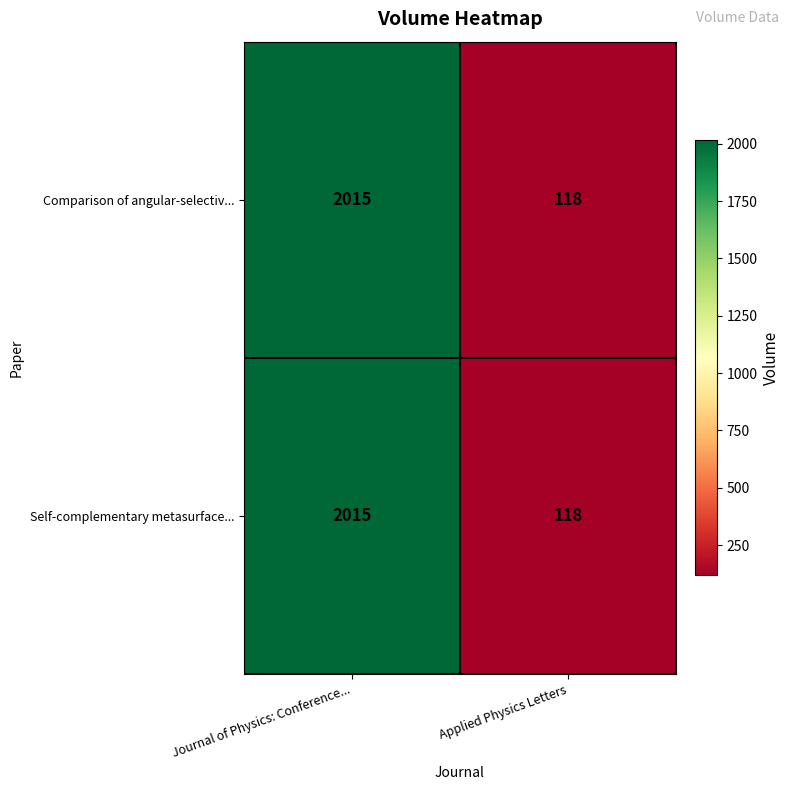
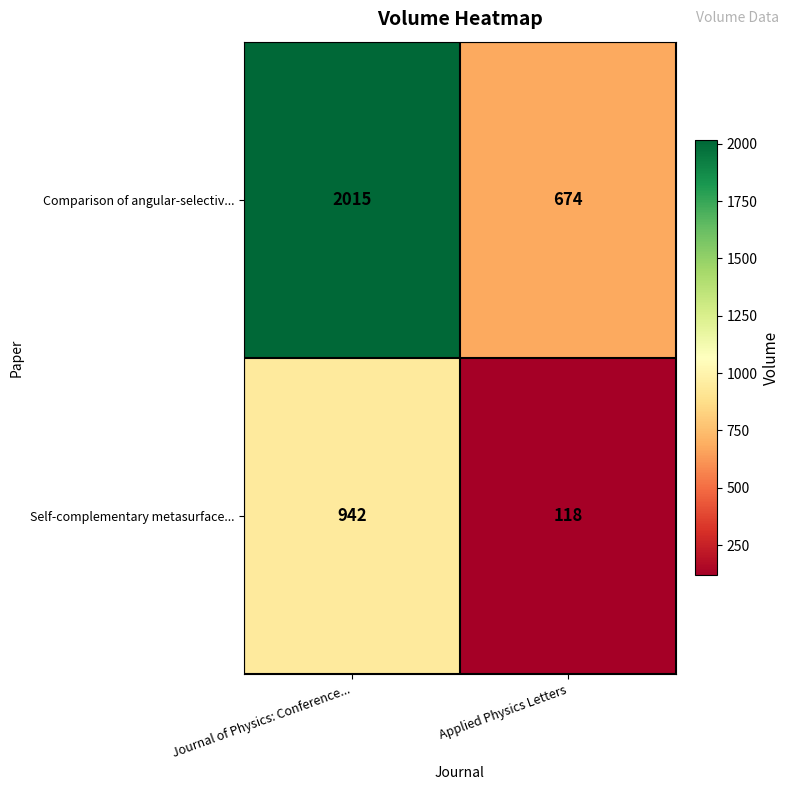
Comparison of angular-selectiv..., Applied Physics Letters: 118 -> 674
Self-complementary metasurface..., Journal of Physics: Conference...: 2015 -> 942
